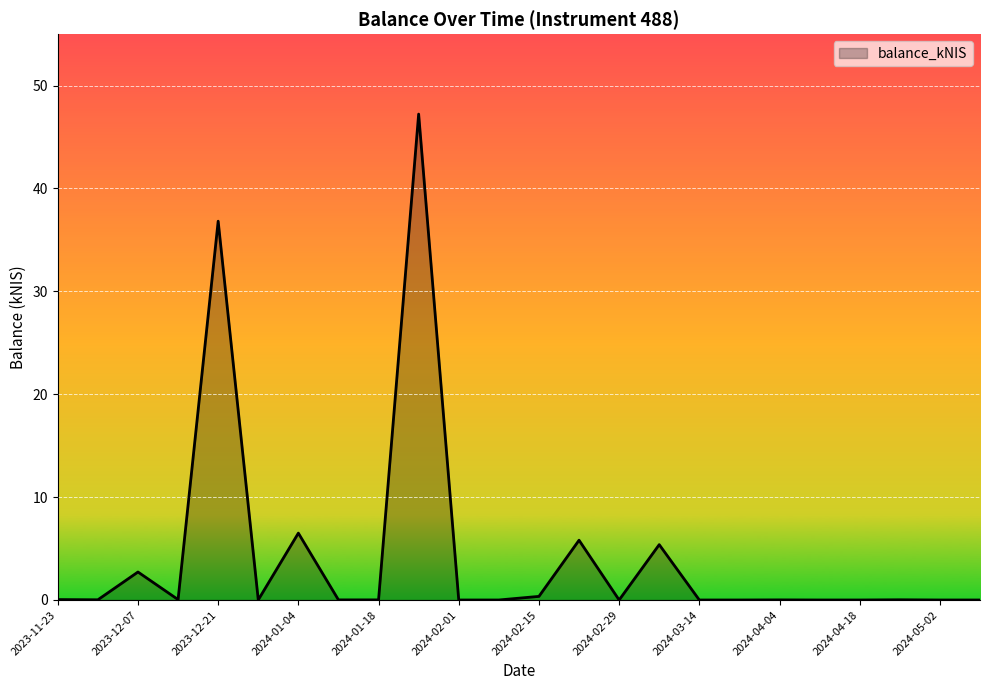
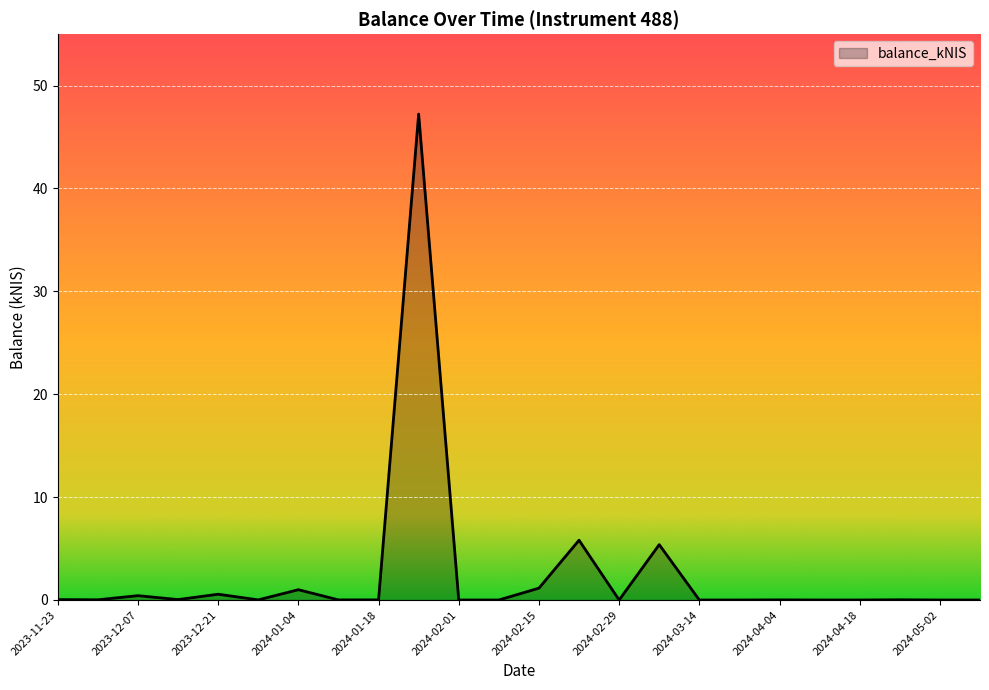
2023-12-07: 2.7 -> 0.4
2023-12-21: 36.8 -> 0.6
2024-01-04: 6.5 -> 1.0
2024-02-15: 0.4 -> 1.2
